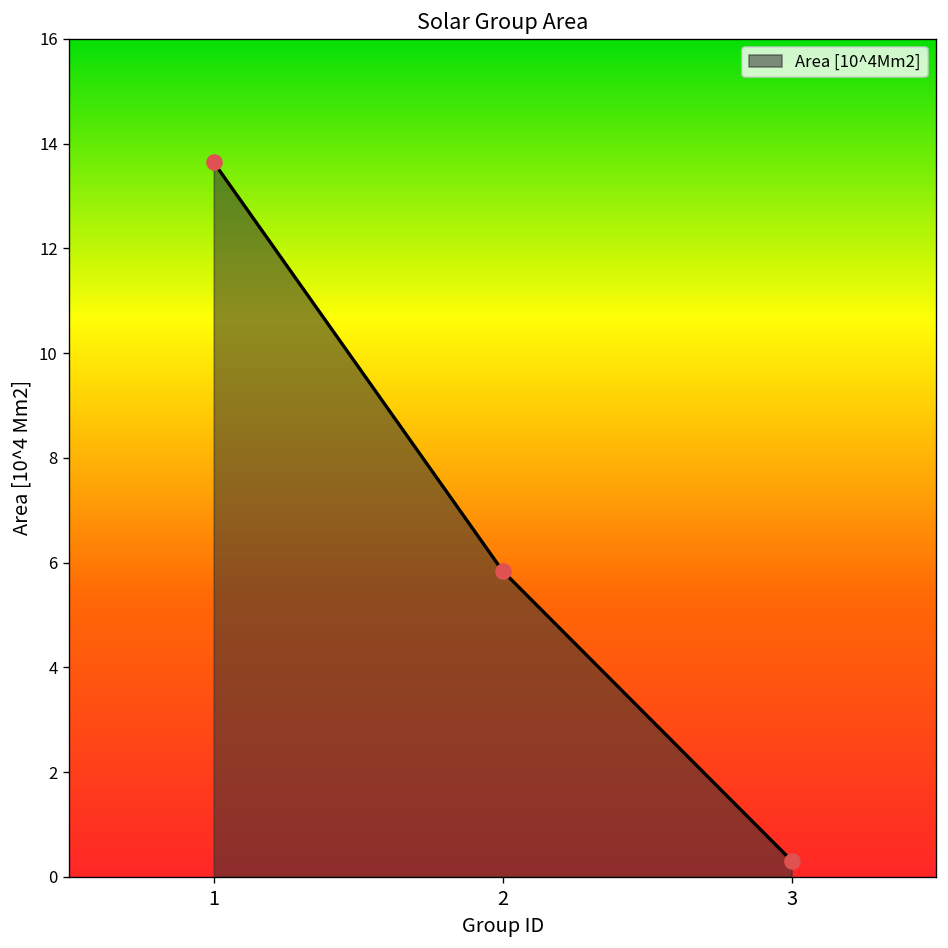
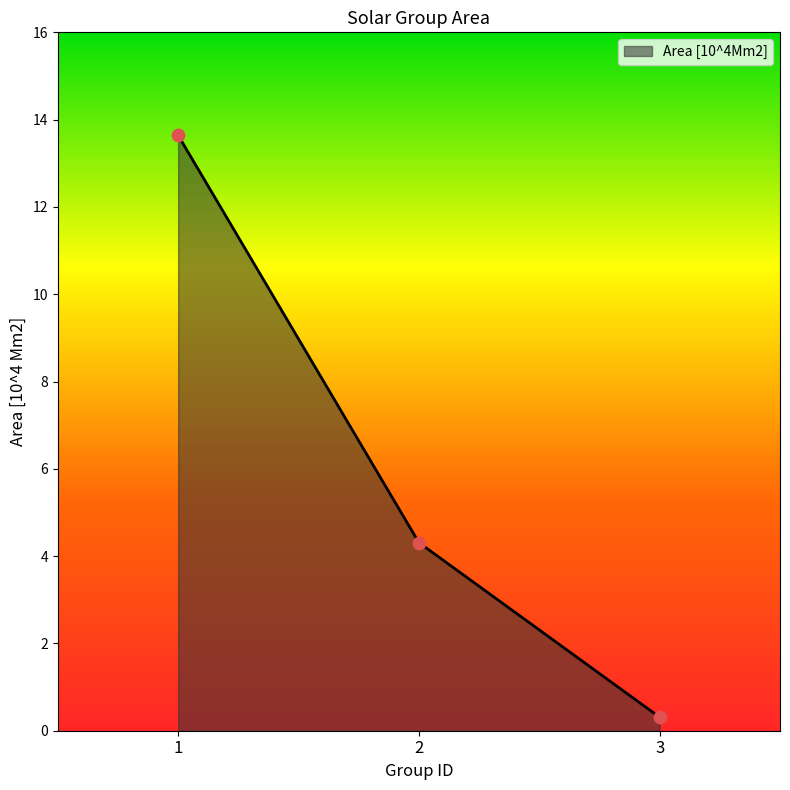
2: 5.8 -> 4.3
